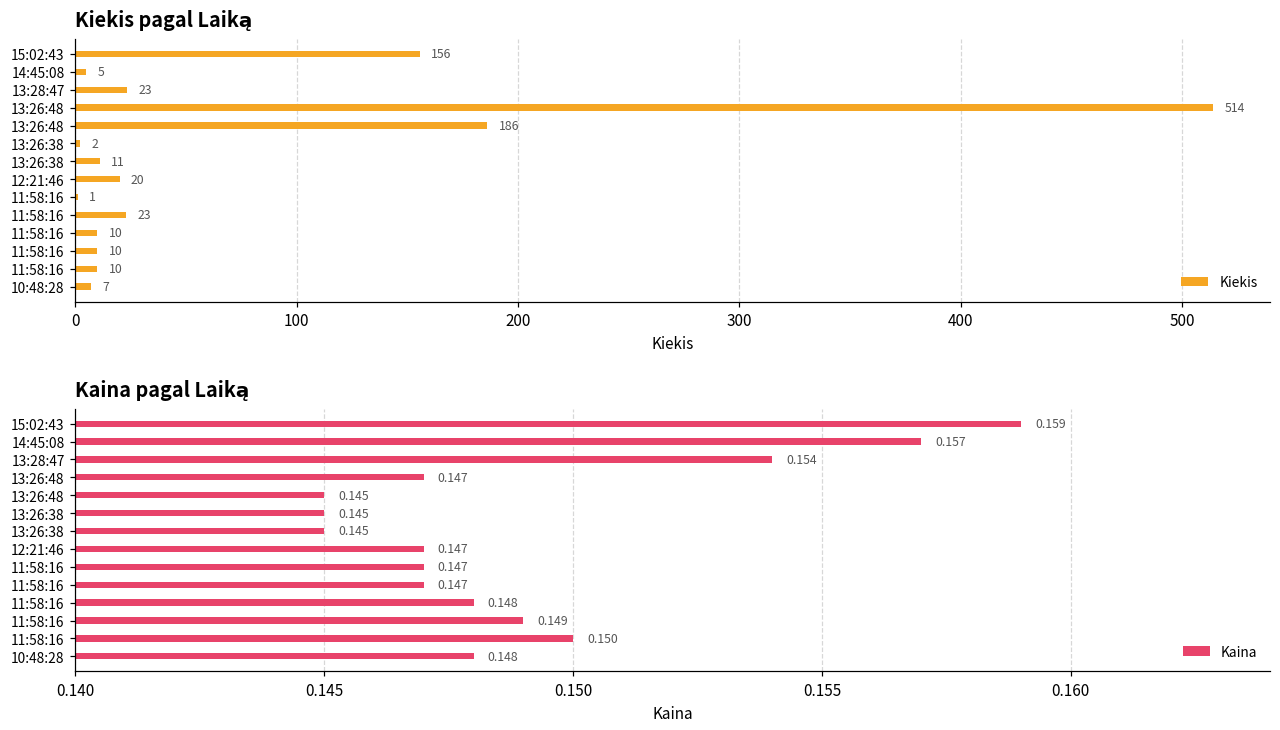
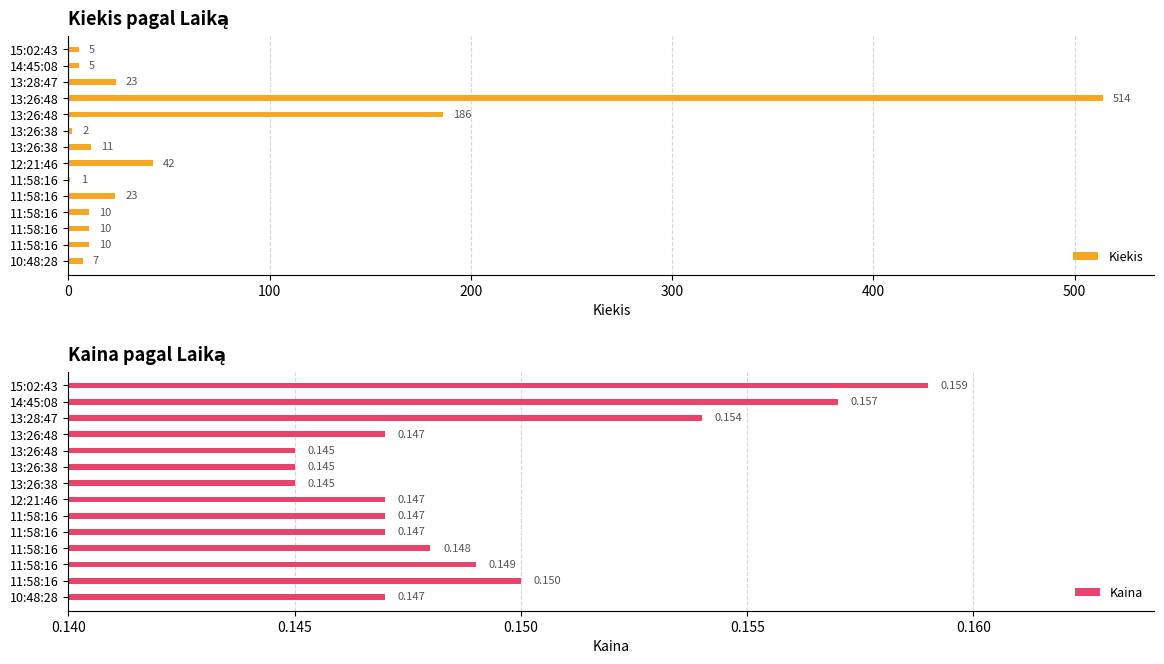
Kiekis pagal Laiką, 15:02:43: 156 -> 5
Kiekis pagal Laiką, 12:21:46: 20 -> 42
Kaina pagal Laiką, 10:48:28: 0.148 -> 0.147
